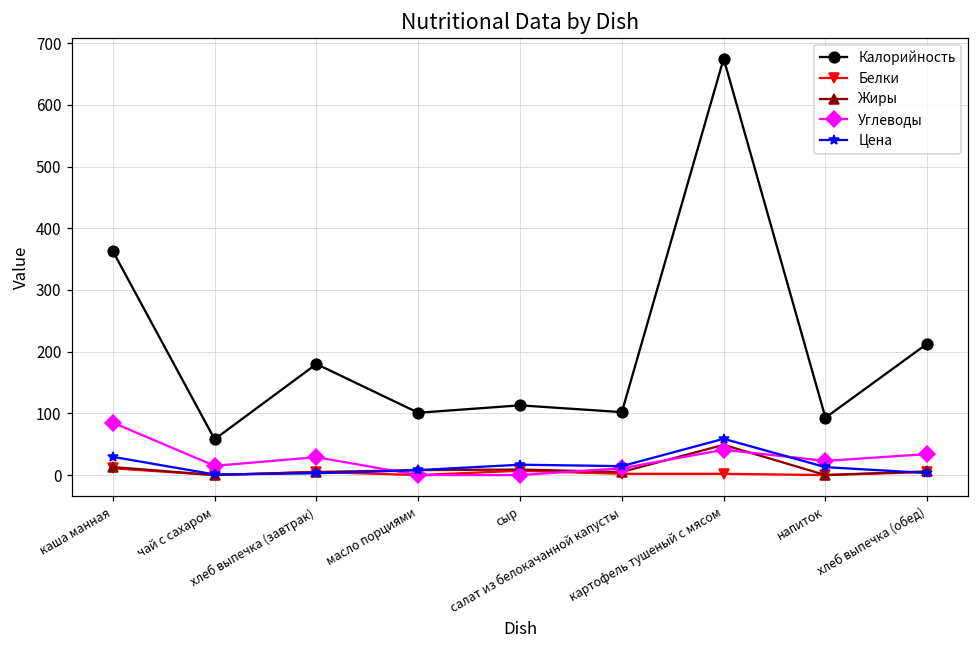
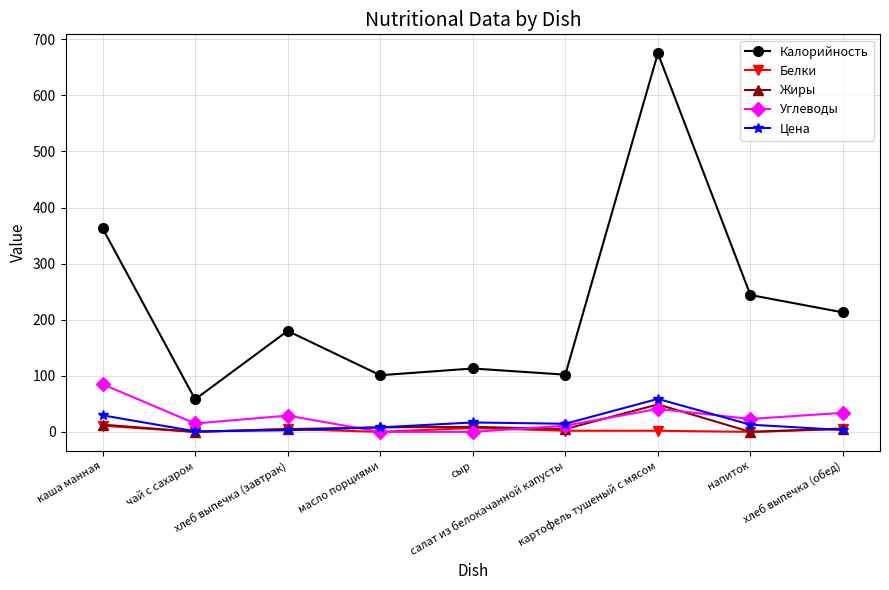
Калорийность, напиток: 90 -> 240
